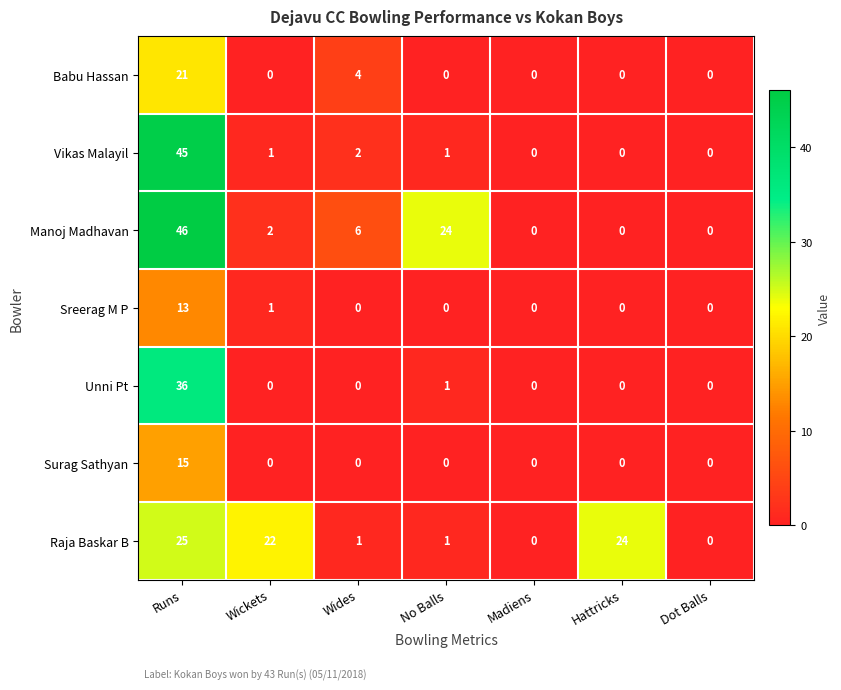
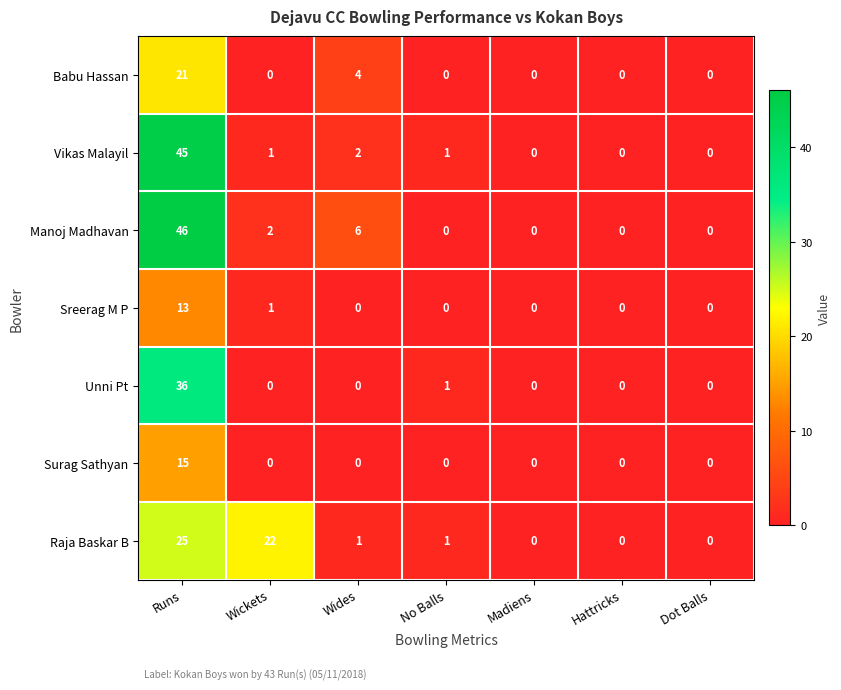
Manoj Madhavan, No Balls: 24 -> 0
Raja Baskar B, Hattricks: 24 -> 0
